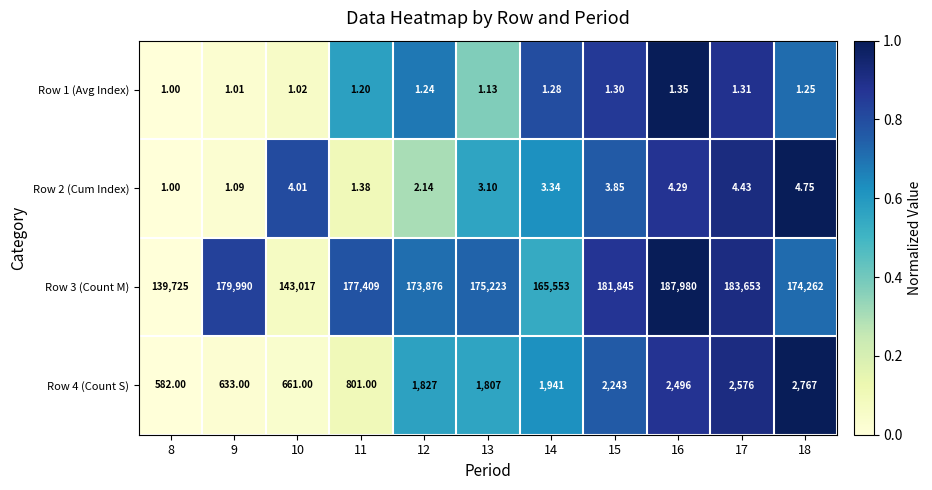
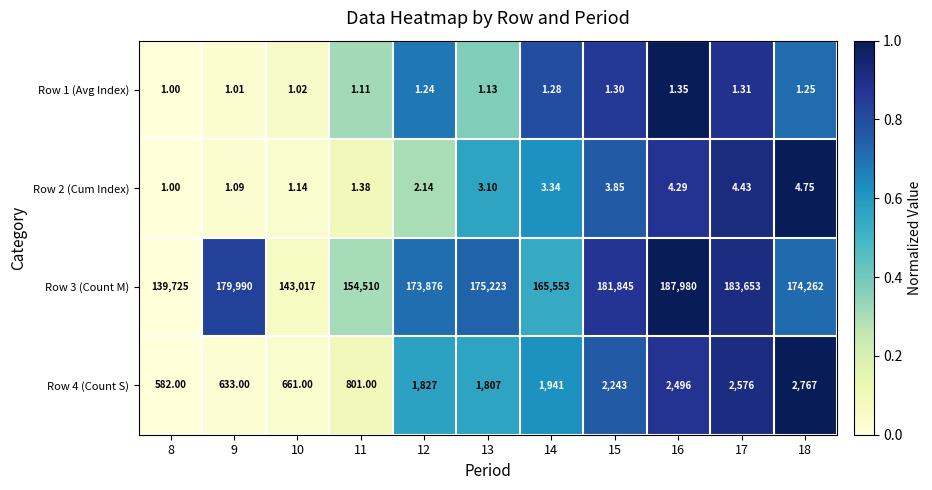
Row 1 (Avg Index), 11: 1.20 -> 1.11
Row 2 (Cum Index), 10: 4.01 -> 1.14
Row 3 (Count M), 11: 177,409 -> 154,510
